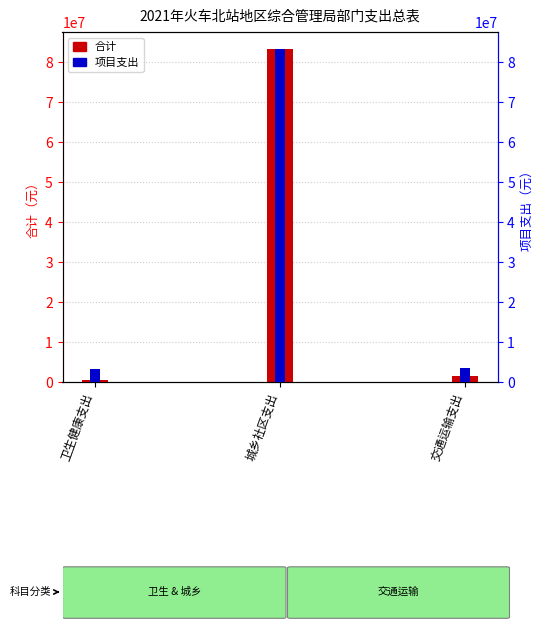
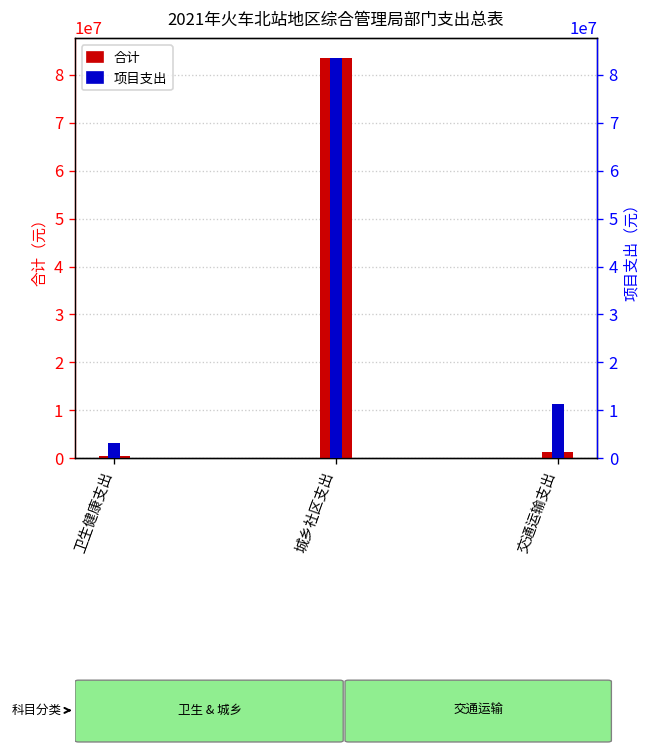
项目支出, 交通运输支出: 4000000 -> 11000000
